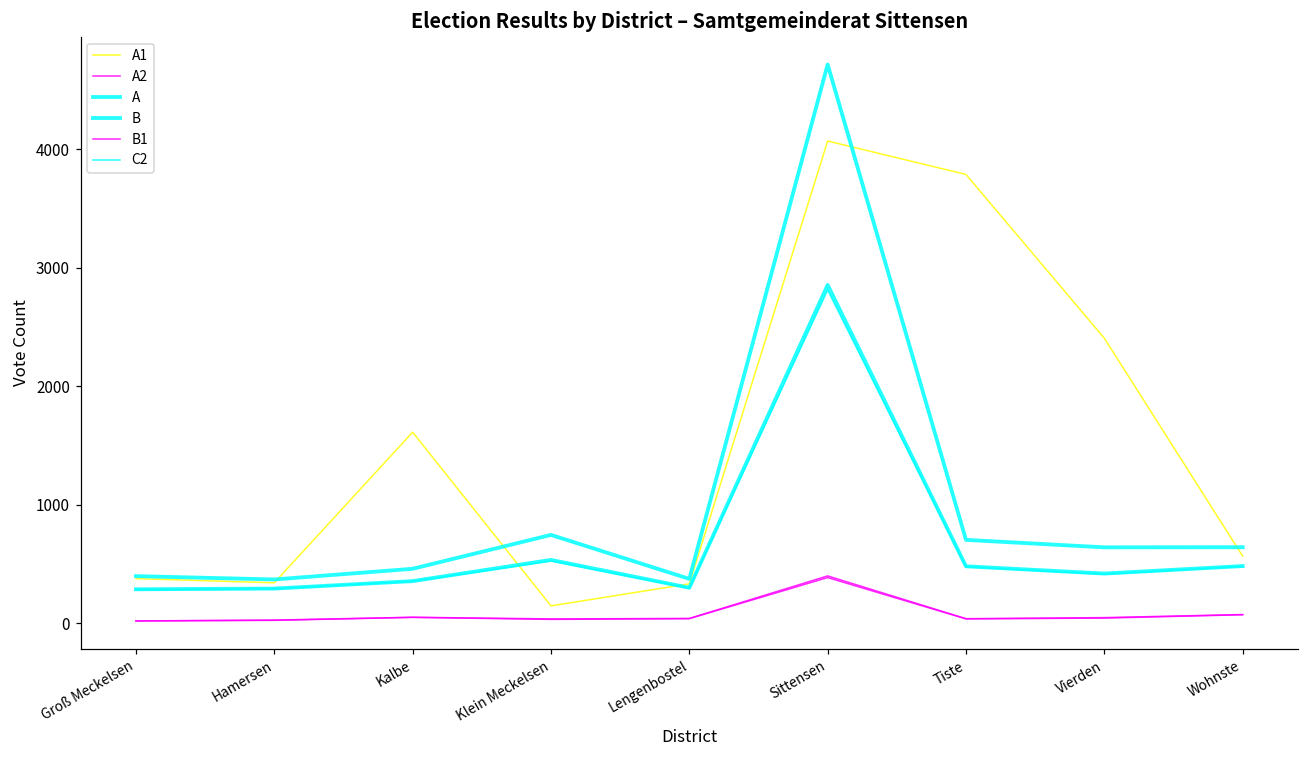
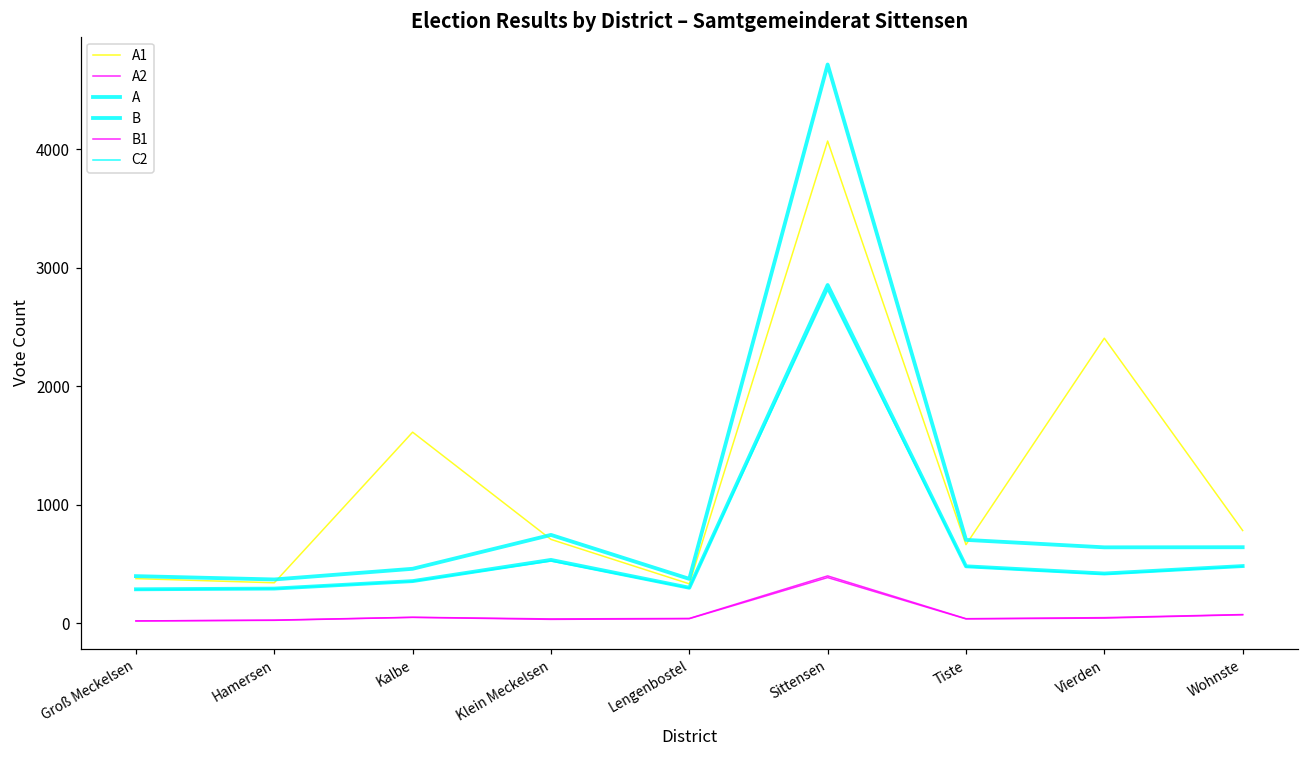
A1, Klein Meckelsen: 150 -> 710
A1, Tiste: 3790 -> 670
A1, Wohnste: 570 -> 780
